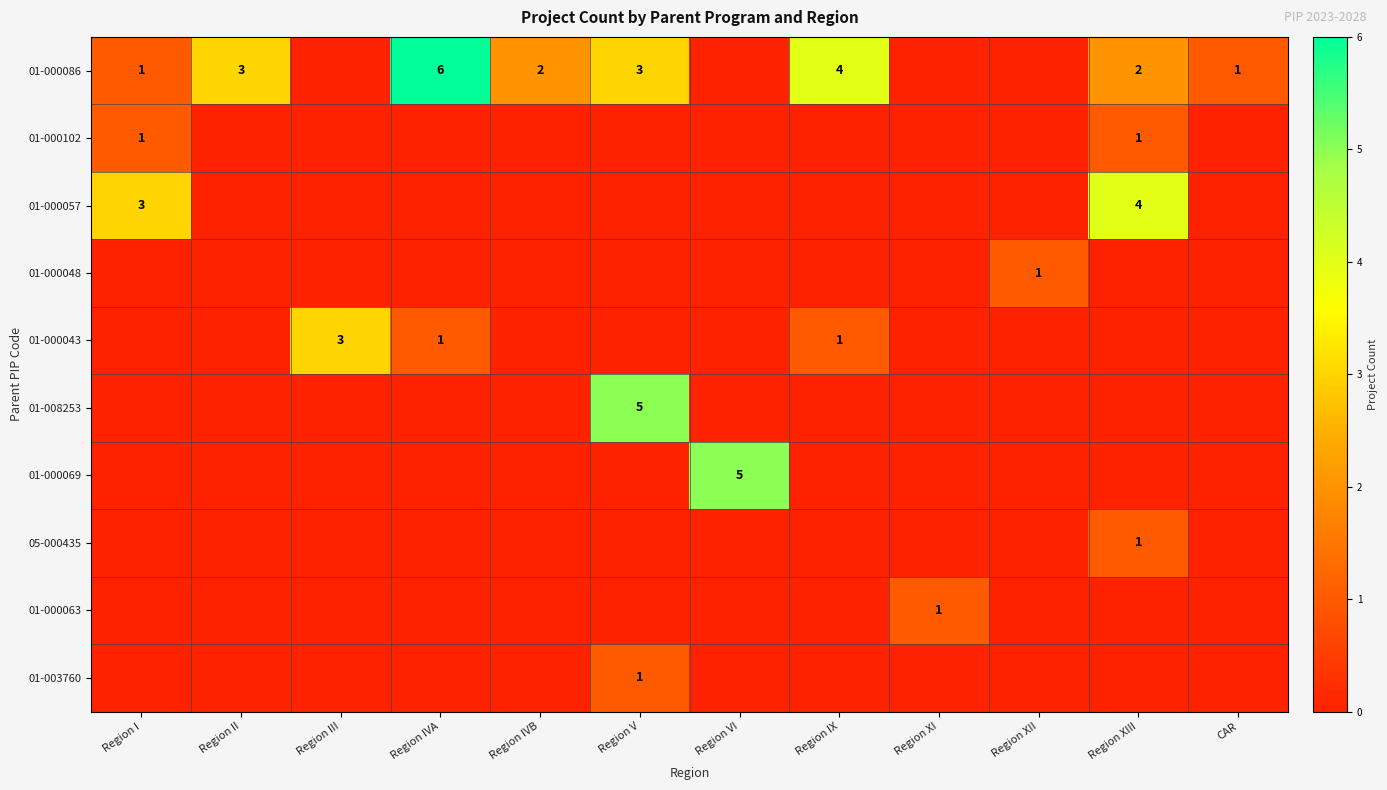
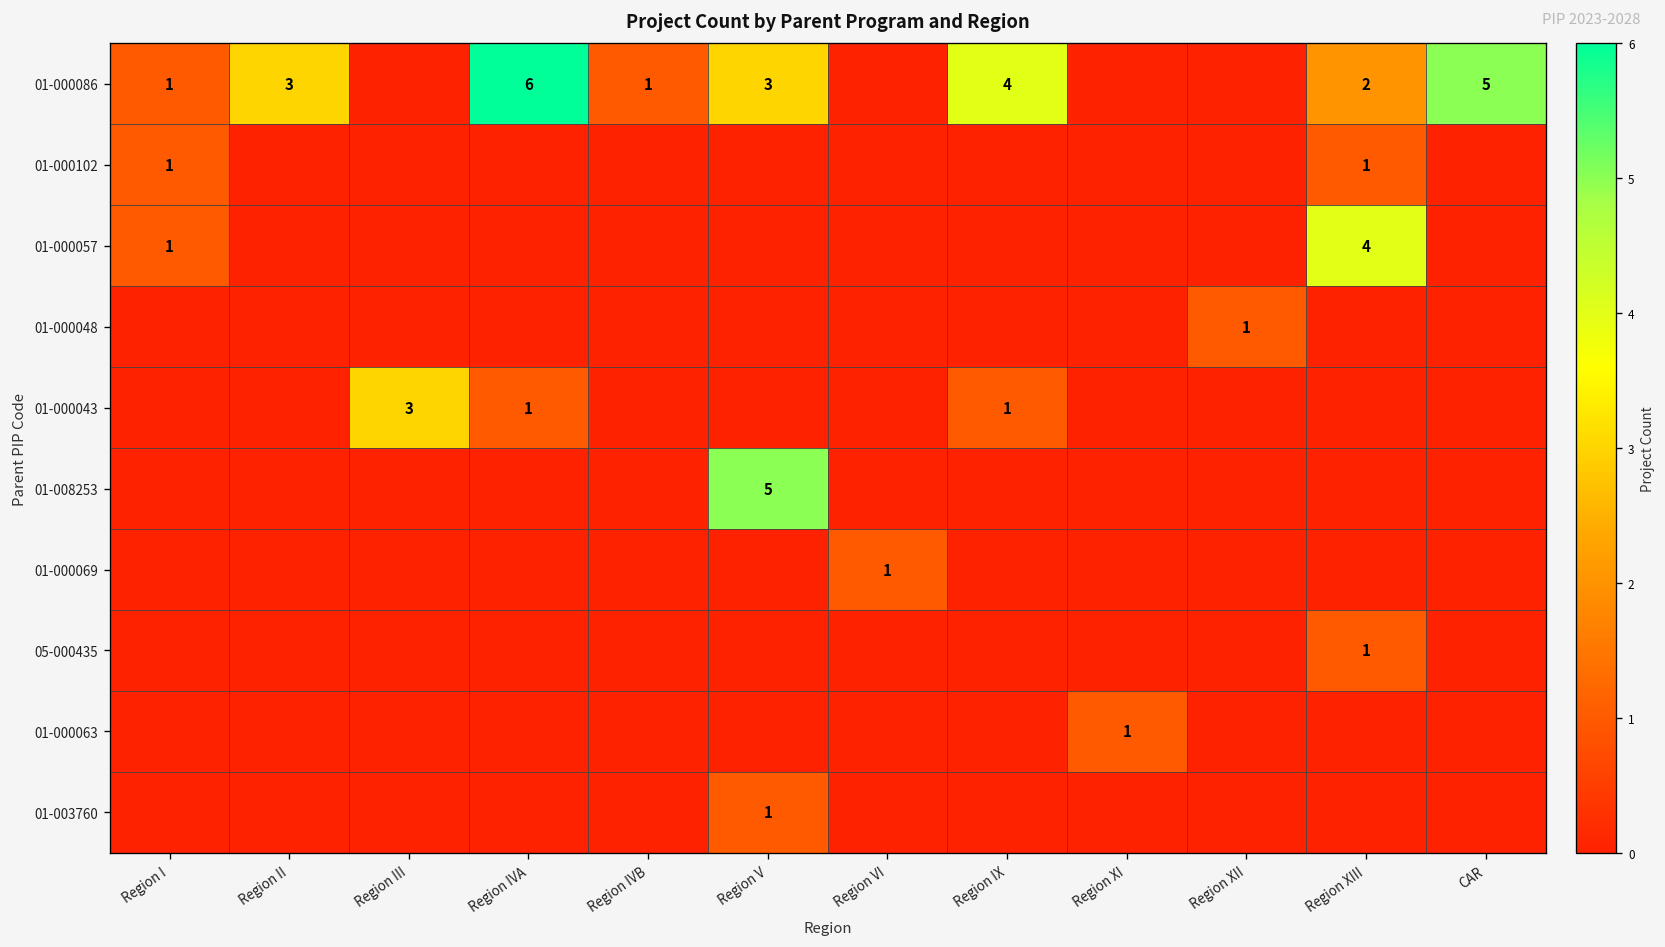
01-000086, Region IVB: 2 -> 1
01-000086, CAR: 1 -> 5
01-000057, Region I: 3 -> 1
01-000069, Region VI: 5 -> 1
